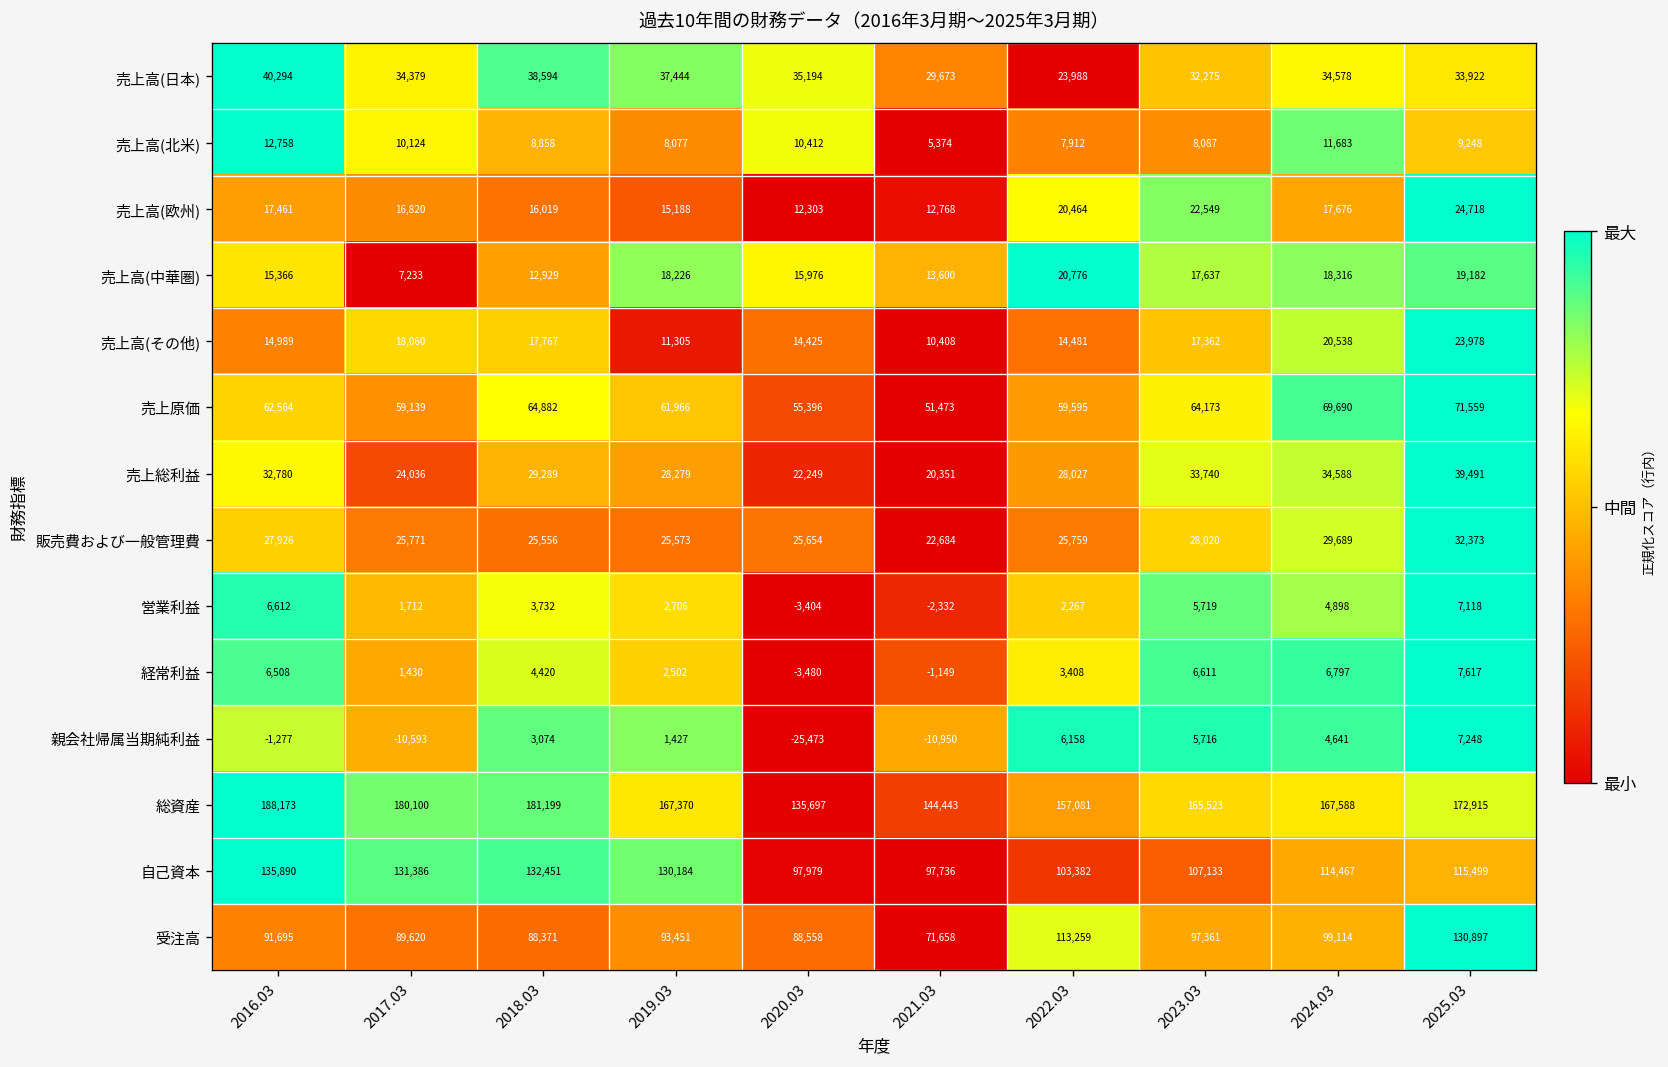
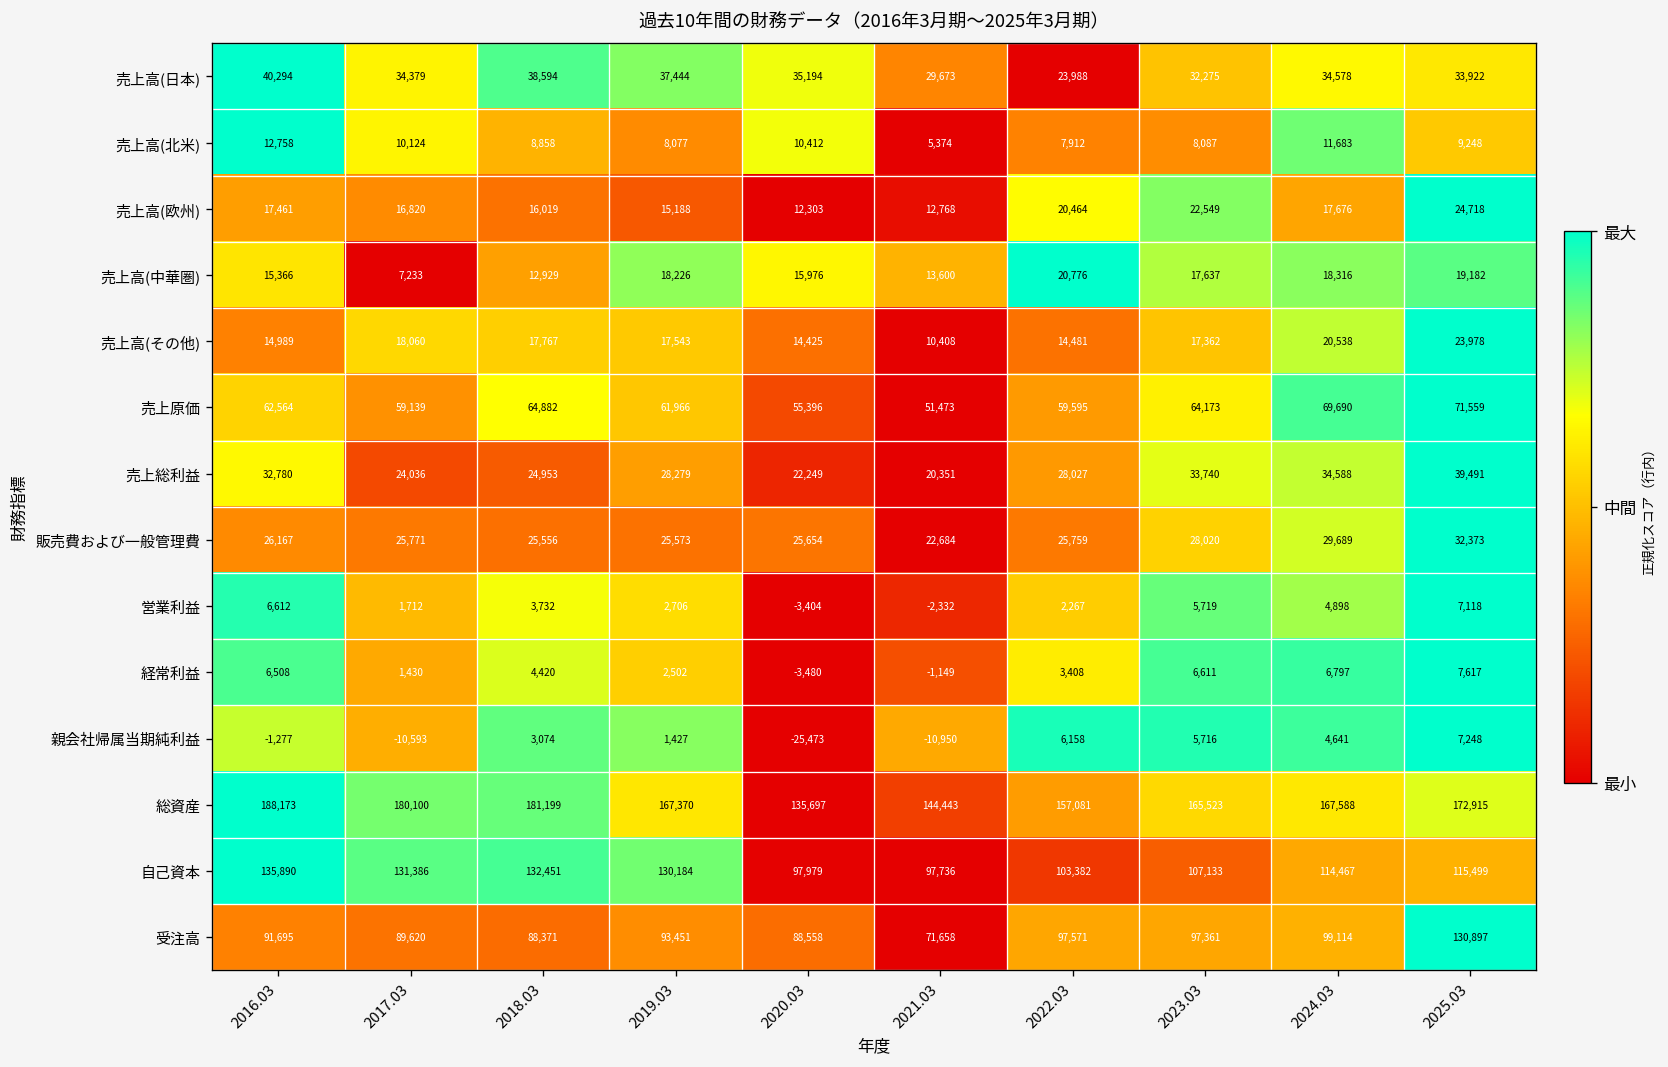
売上高(その他), 2019.03: 11,305 -> 17,543
売上総利益, 2018.03: 29,289 -> 24,953
販売費および一般管理費, 2016.03: 27,926 -> 26,167
受注高, 2022.03: 113,259 -> 97,571
